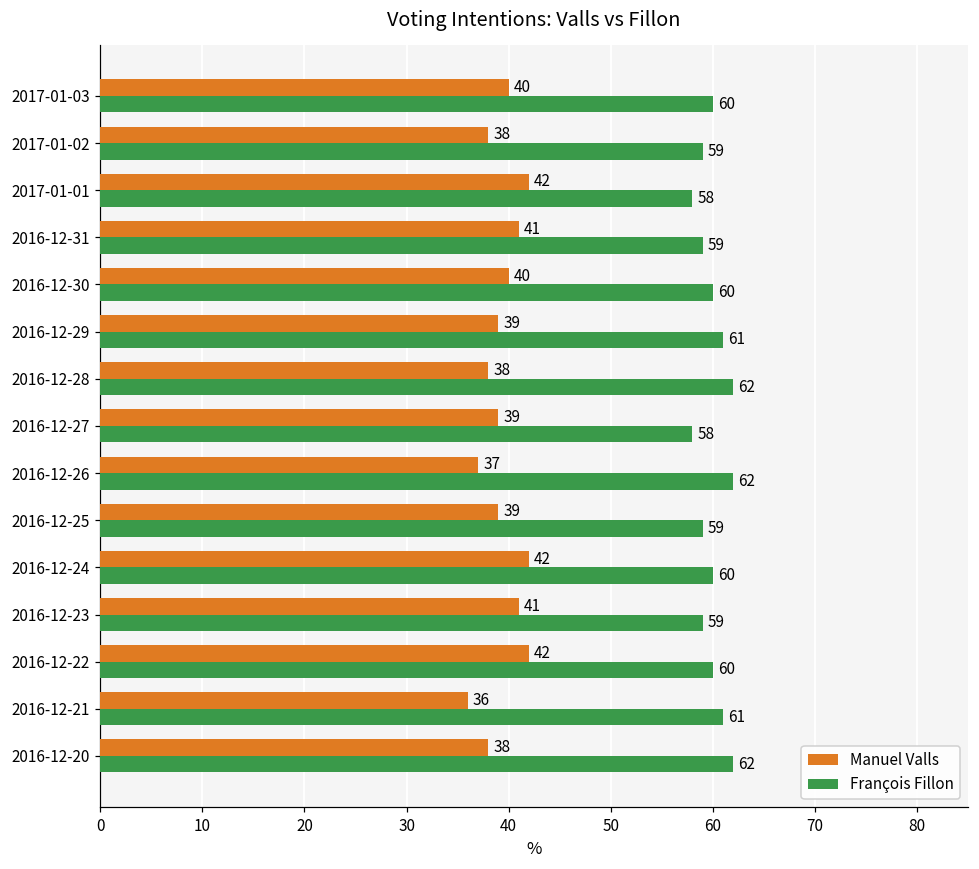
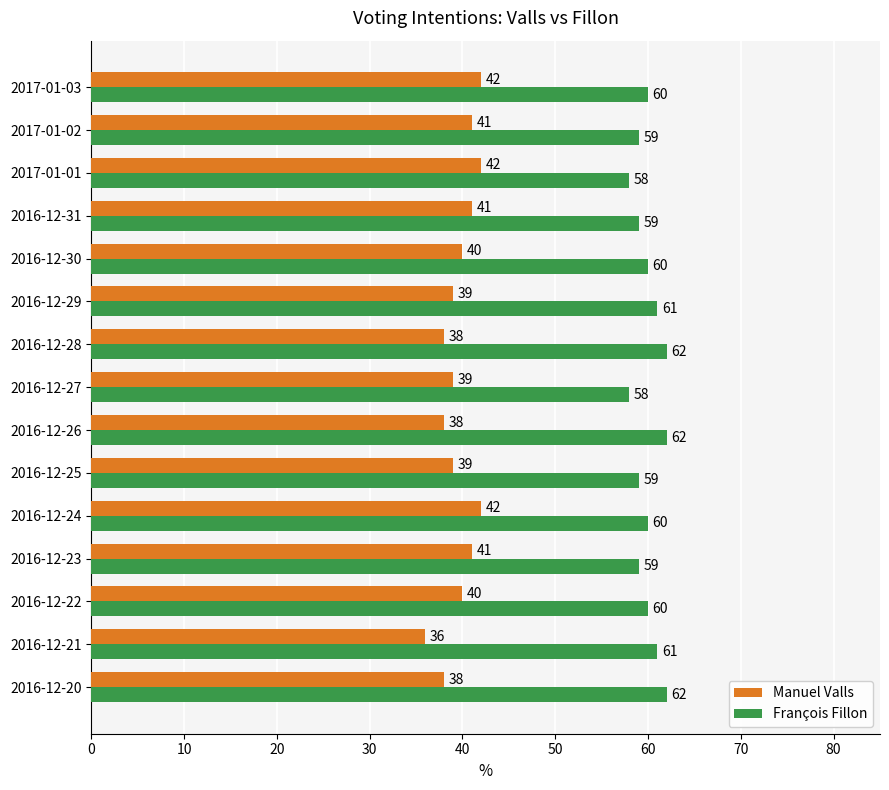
Manuel Valls, 2017-01-03: 40 -> 42
Manuel Valls, 2017-01-02: 38 -> 41
Manuel Valls, 2016-12-26: 37 -> 38
Manuel Valls, 2016-12-22: 42 -> 40
